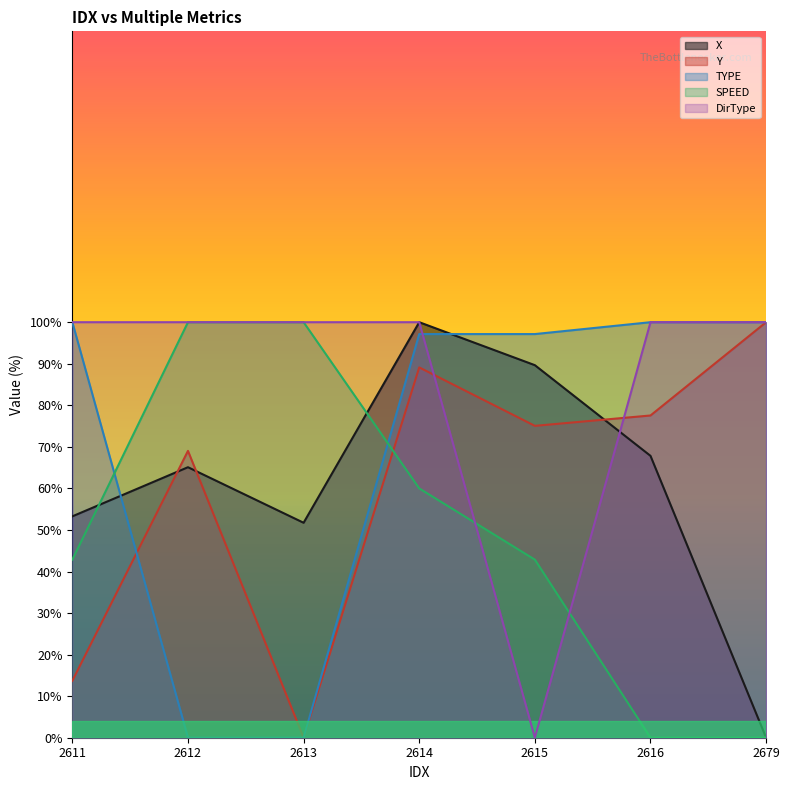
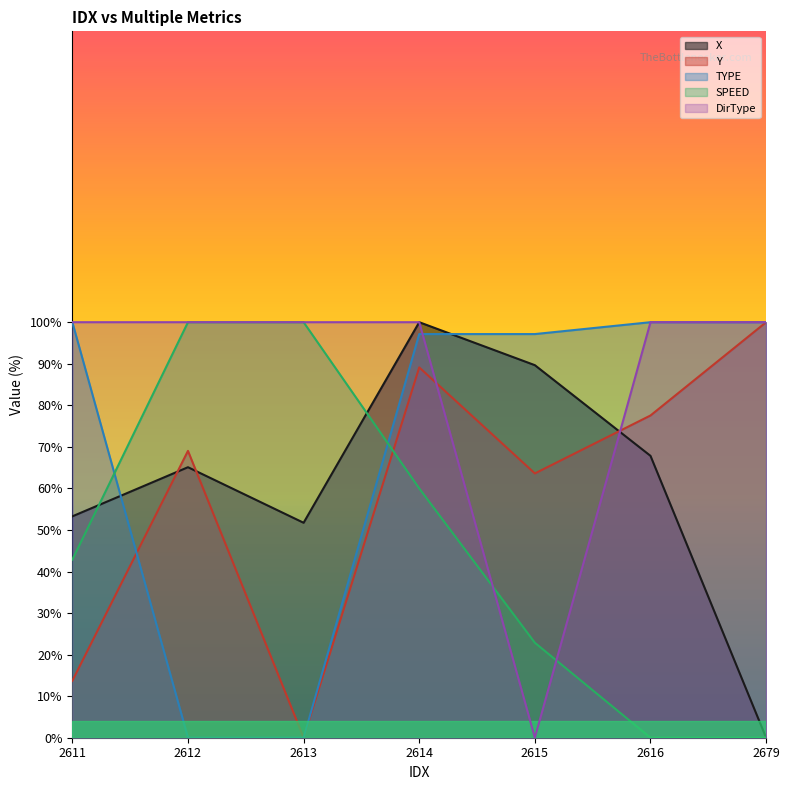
Y, 2615: 75% -> 64%
SPEED, 2615: 43% -> 23%
